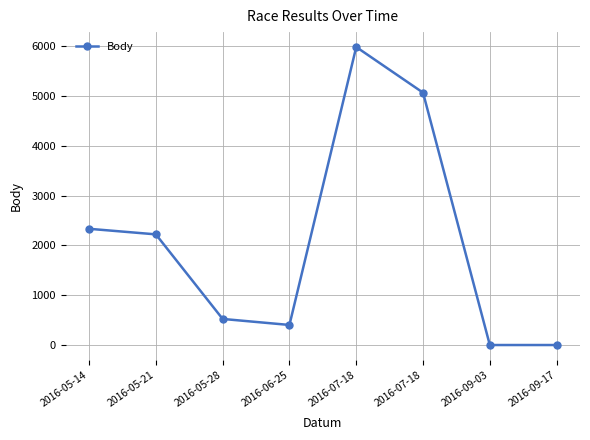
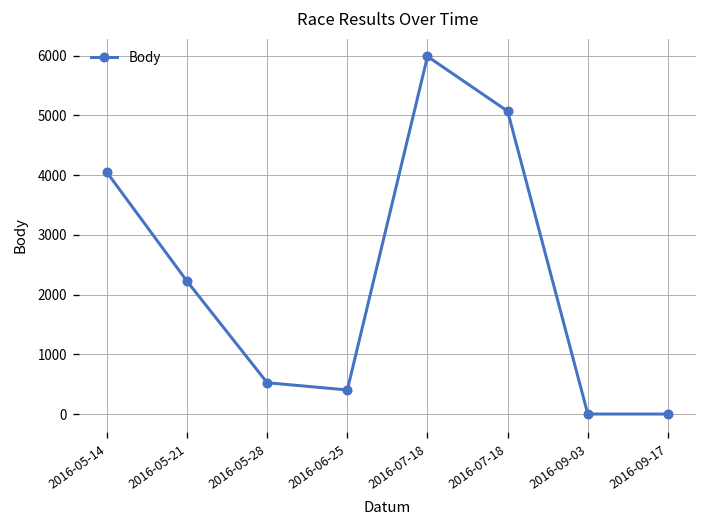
2016-05-14: 2300 -> 4000
